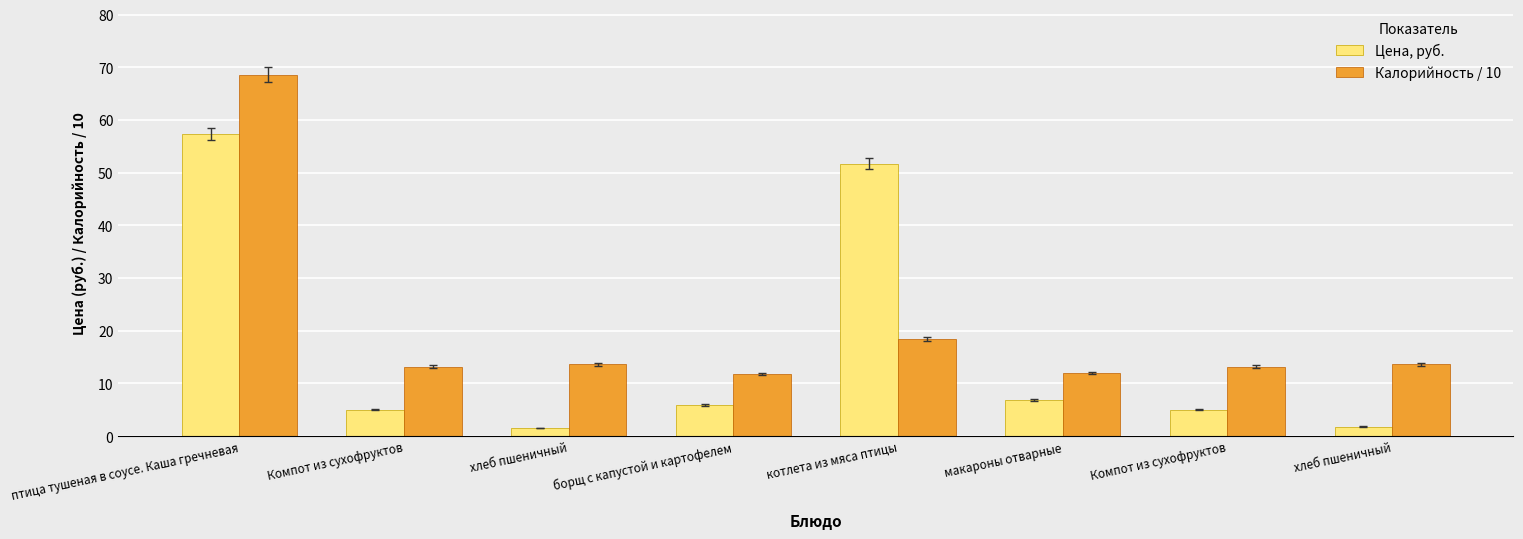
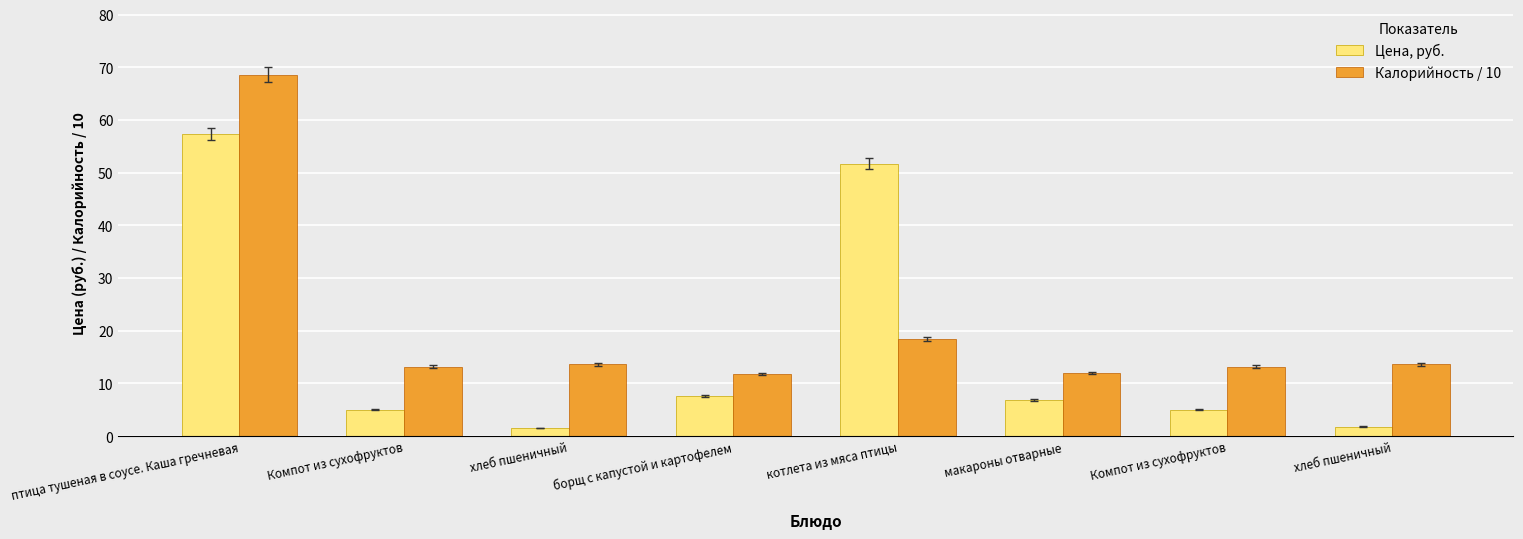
Цена, руб., борщ с капустой и картофелем: 6 -> 8
